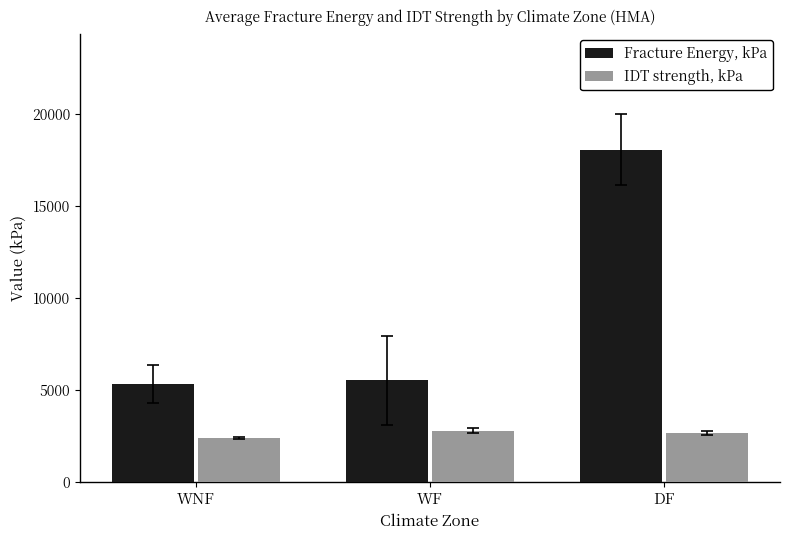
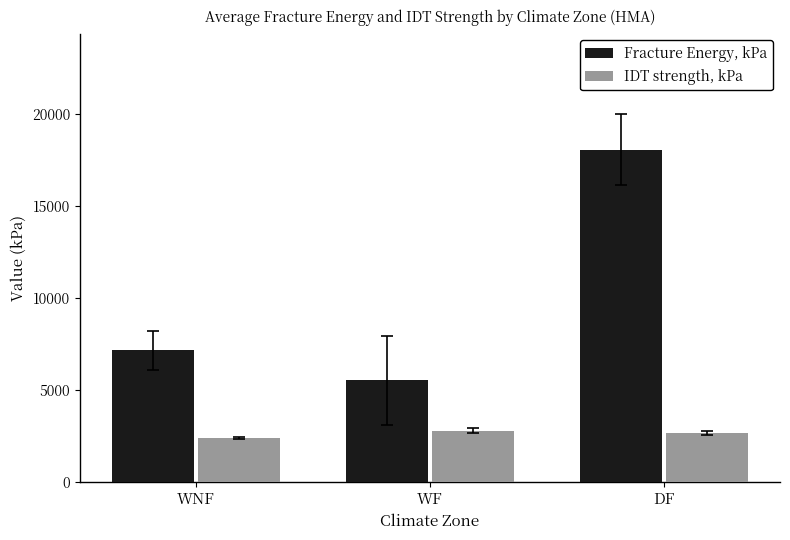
Fracture Energy, kPa, WNF: 5300 -> 7200
